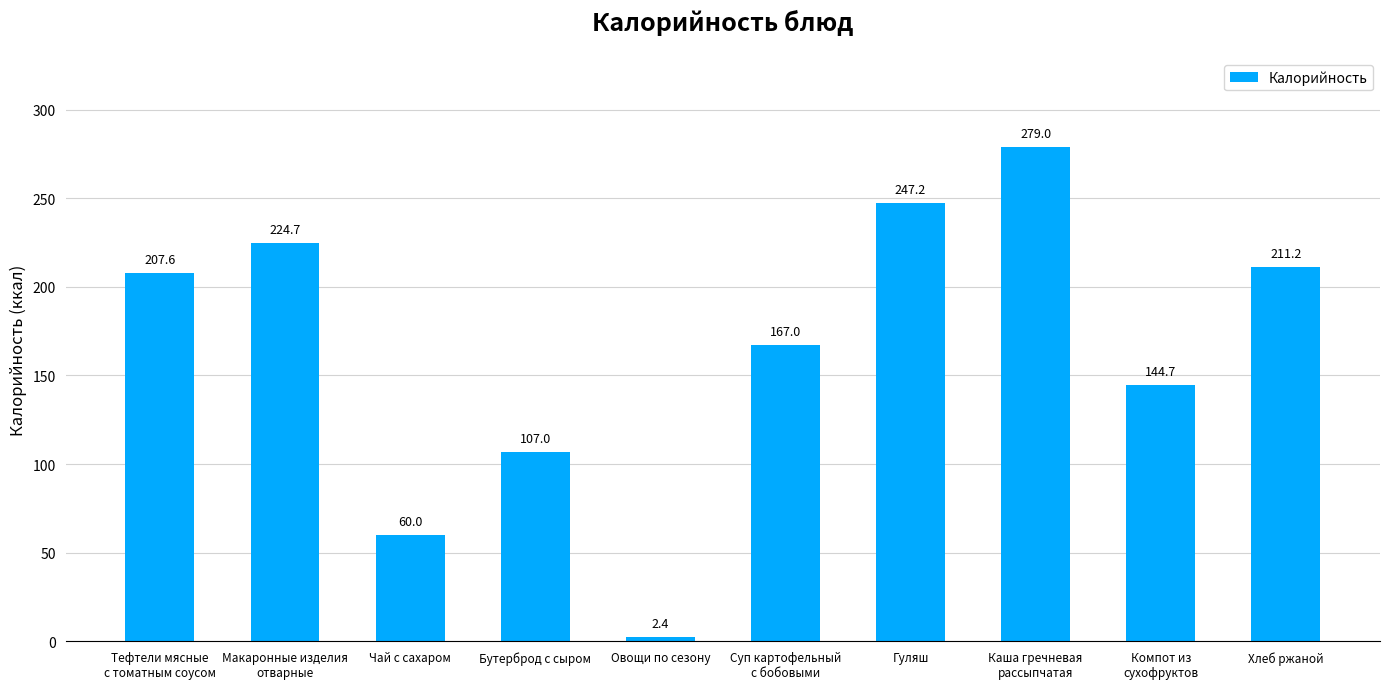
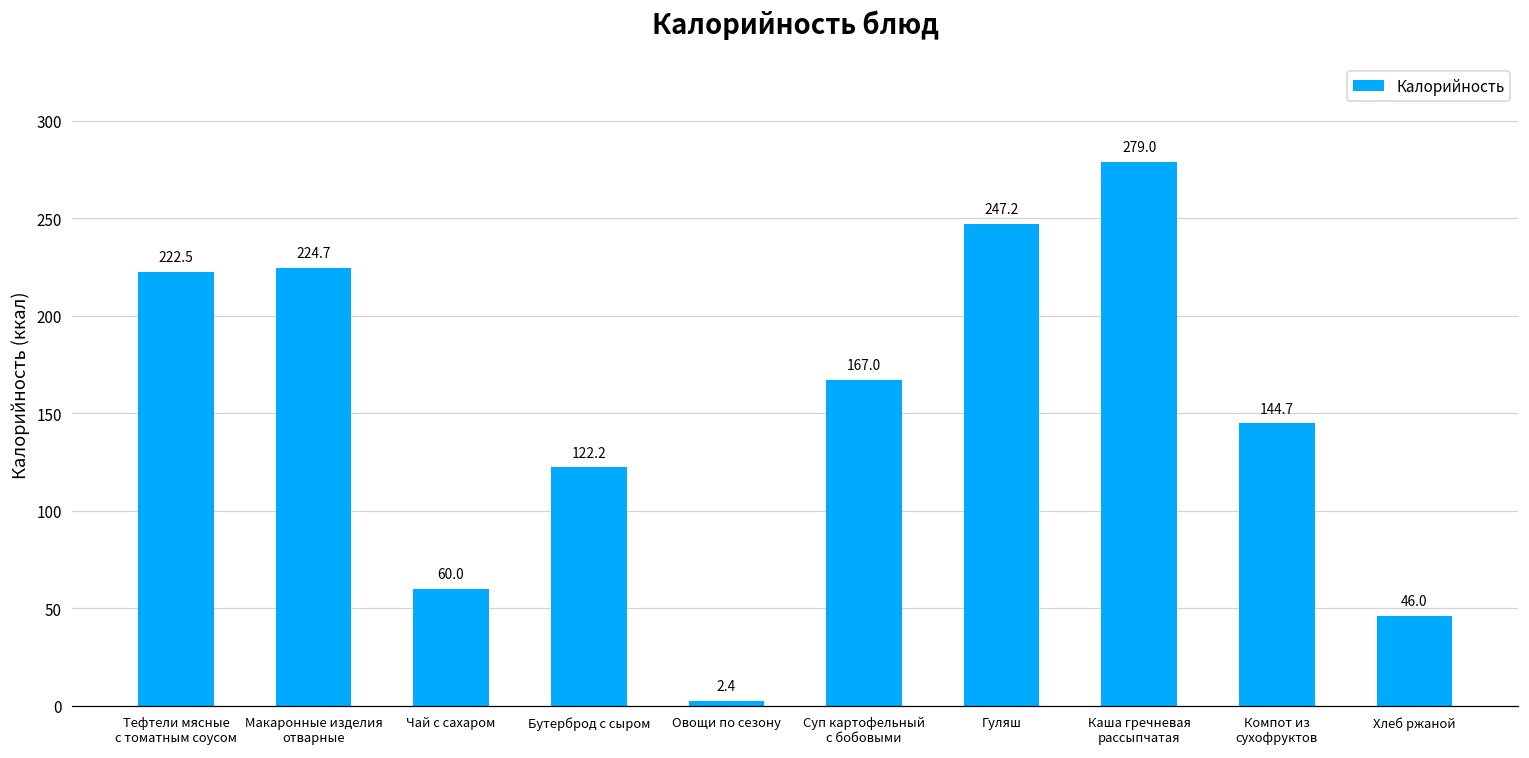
Тефтели мясные с томатным соусом: 207.6 -> 222.5
Бутерброд с сыром: 107.0 -> 122.2
Хлеб ржаной: 211.2 -> 46.0
